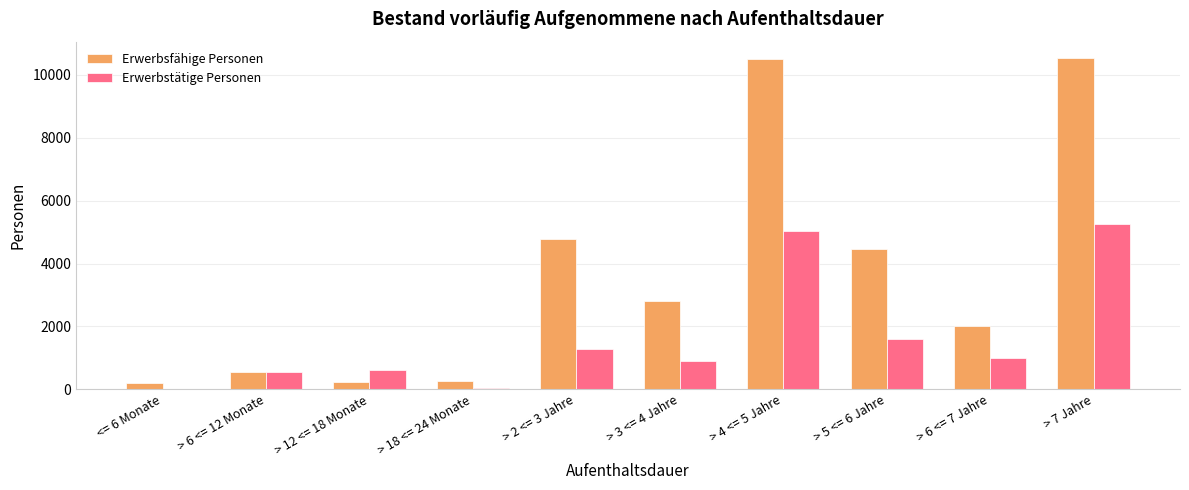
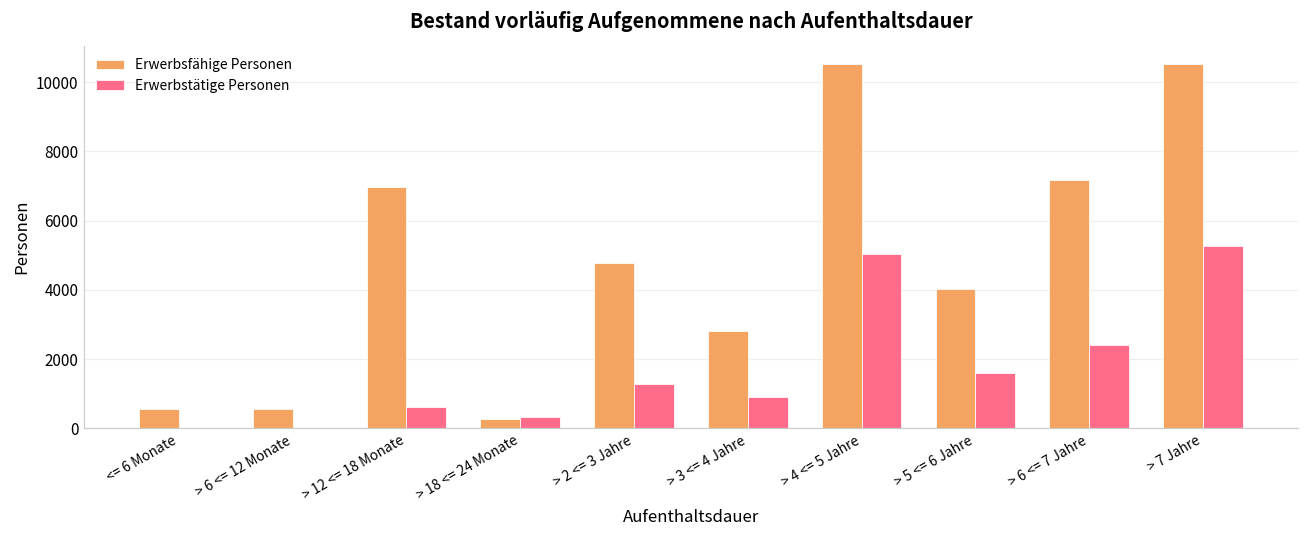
Erwerbsfähige Personen, <= 6 Monate: 200 -> 500
Erwerbstätige Personen, > 6 <= 12 Monate: 600 -> 0
Erwerbsfähige Personen, > 12 <= 18 Monate: 200 -> 7000
Erwerbstätige Personen, > 18 <= 24 Monate: 0 -> 300
Erwerbsfähige Personen, > 5 <= 6 Jahre: 4500 -> 4000
Erwerbsfähige Personen, > 6 <= 7 Jahre: 2000 -> 7200
Erwerbstätige Personen, > 6 <= 7 Jahre: 1000 -> 2400
